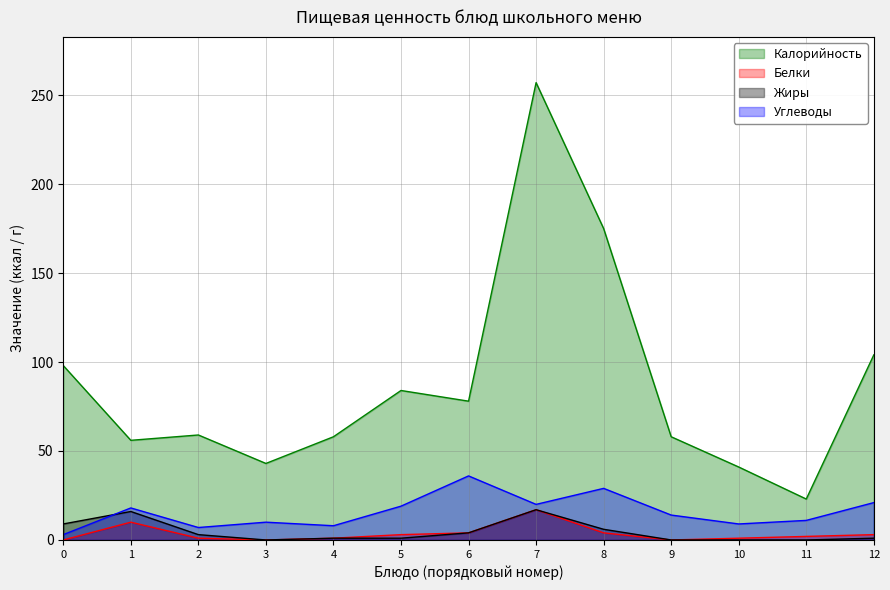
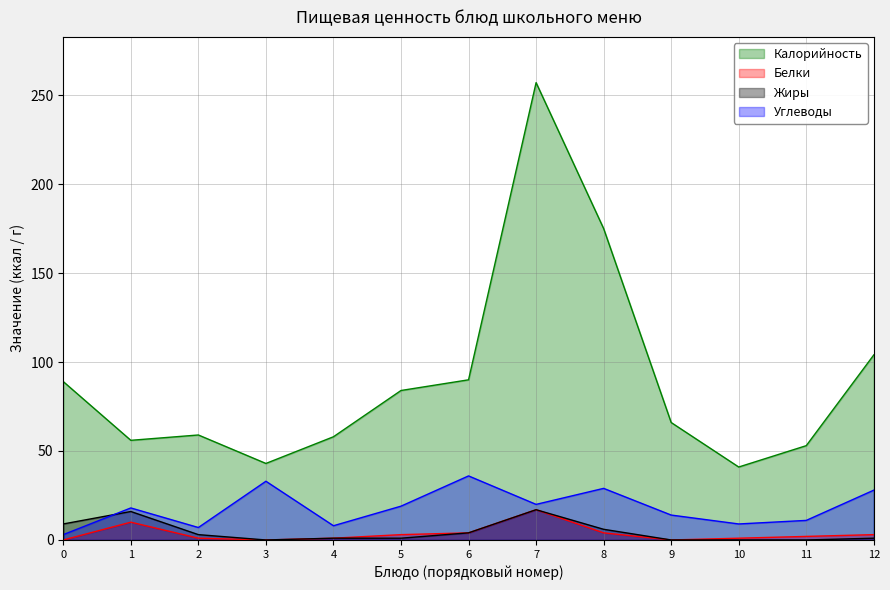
Калорийность, 0: 98 -> 89
Углеводы, 3: 10 -> 33
Калорийность, 6: 78 -> 90
Калорийность, 9: 58 -> 66
Калорийность, 11: 23 -> 53
Углеводы, 12: 21 -> 28
